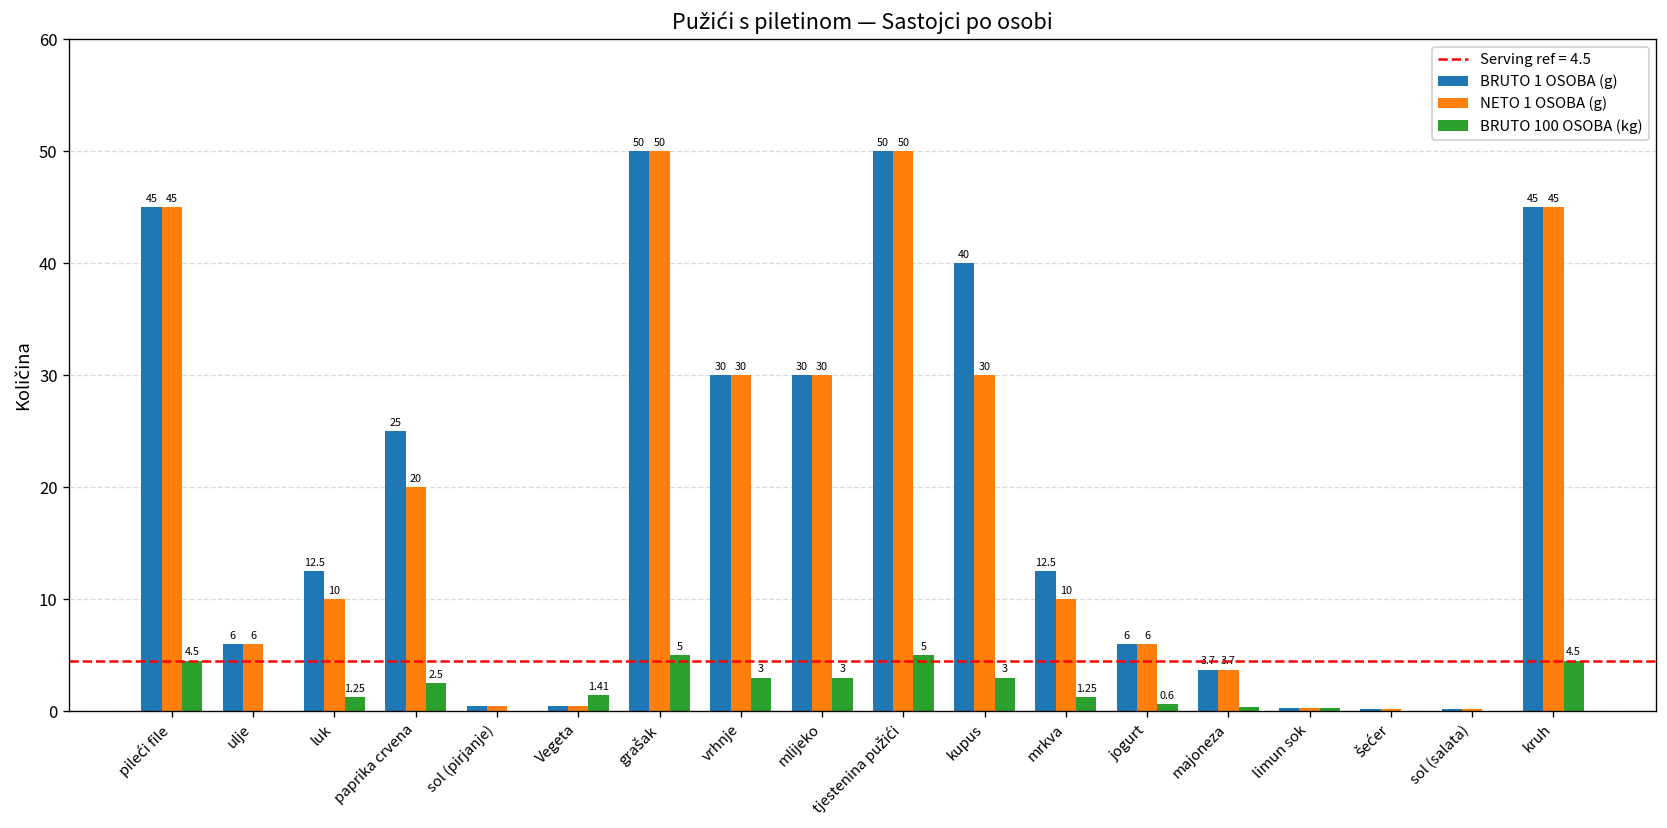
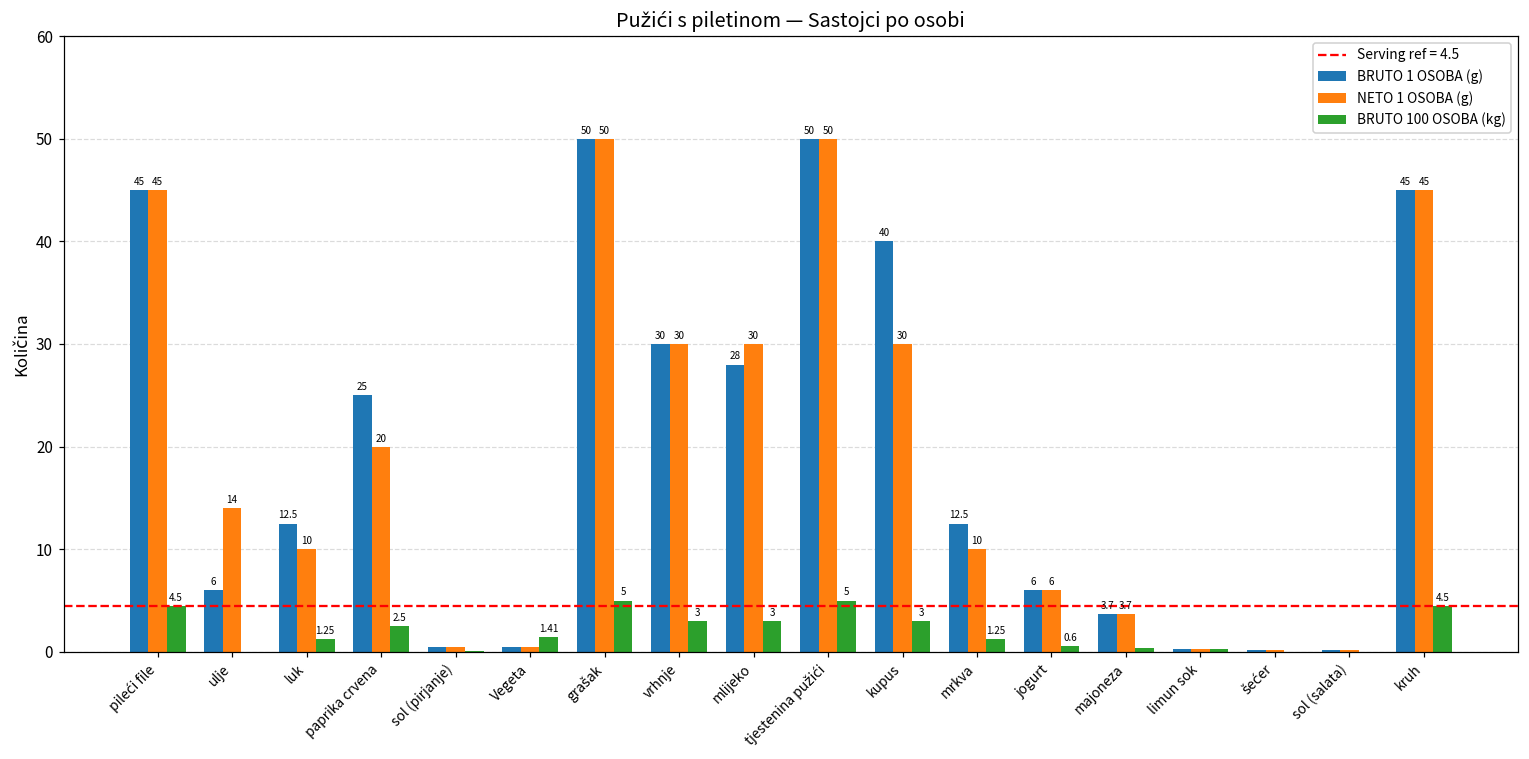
NETO 1 OSOBA (g), ulje: 6 -> 14
BRUTO 1 OSOBA (g), mlijeko: 30 -> 28
